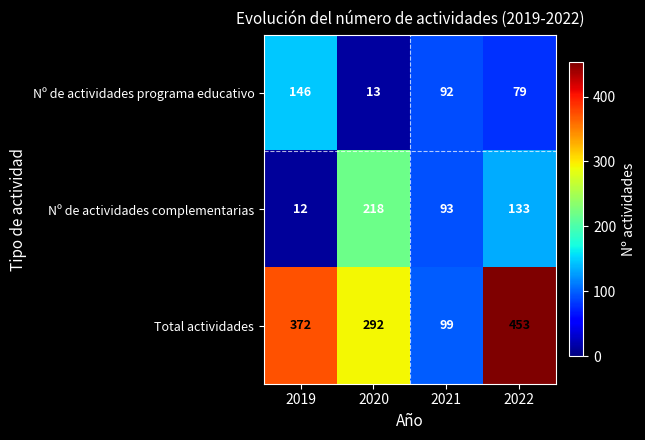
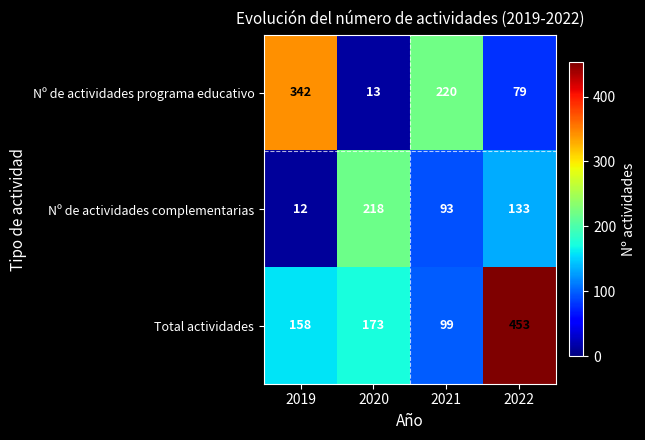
Nº de actividades programa educativo, 2019: 146 -> 342
Nº de actividades programa educativo, 2021: 92 -> 220
Total actividades, 2019: 372 -> 158
Total actividades, 2020: 292 -> 173
